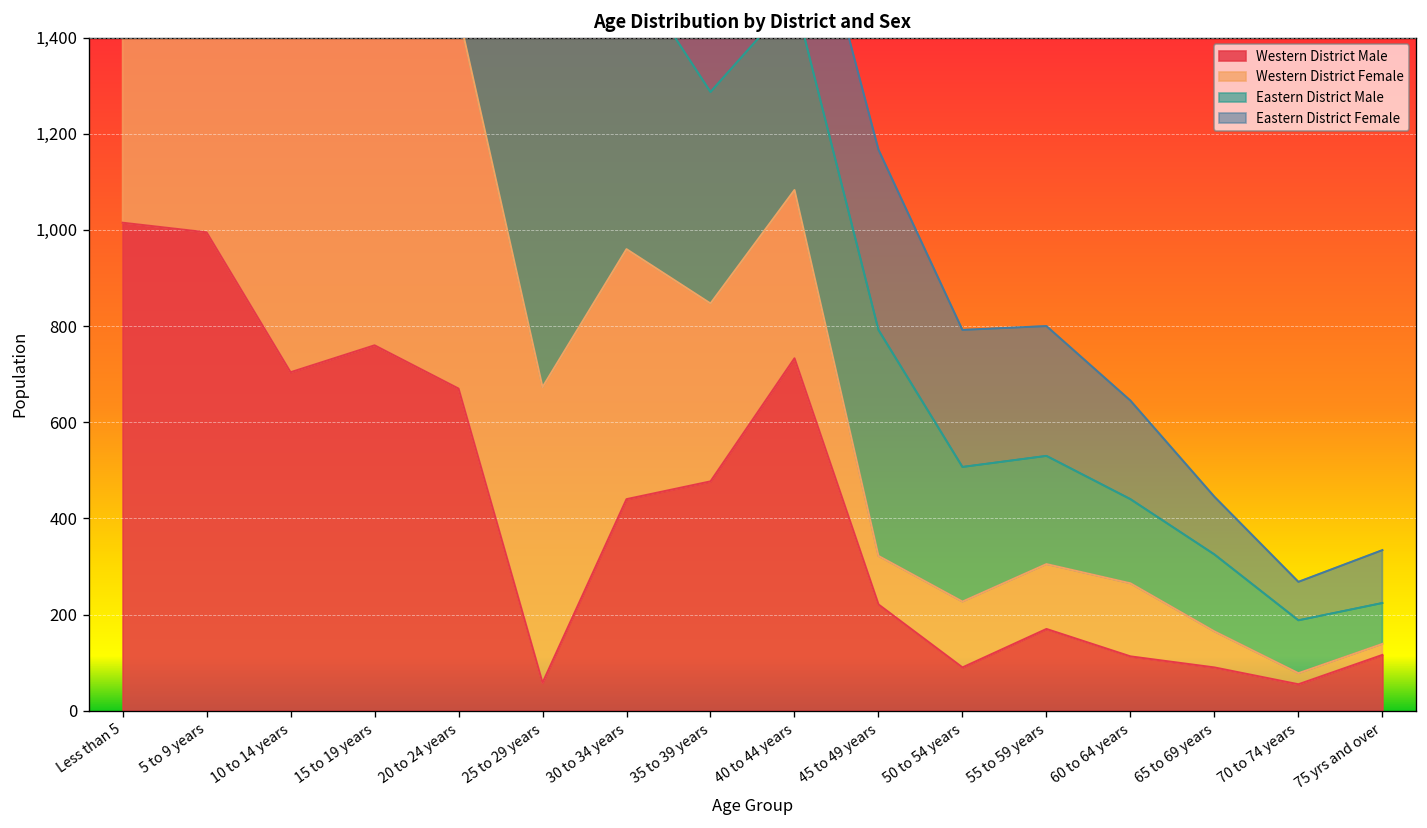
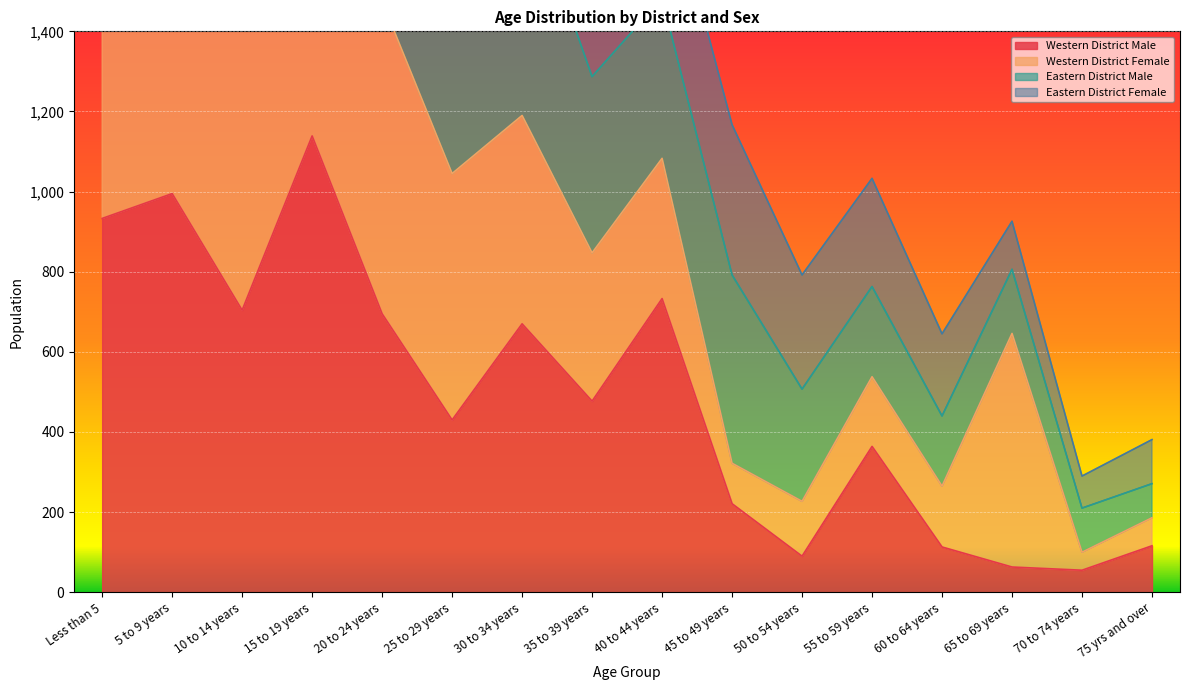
Western District Male, Less than 5: 1,020 -> 930
Western District Male, 15 to 19 years: 760 -> 1,140
Western District Male, 20 to 24 years: 670 -> 700
Western District Male, 25 to 29 years: 60 -> 430
Western District Male, 30 to 34 years: 440 -> 670
Western District Male, 55 to 59 years: 170 -> 360
Western District Female, 55 to 59 years: 140 -> 170
Western District Male, 65 to 69 years: 90 -> 60
Western District Female, 65 to 69 years: 80 -> 580
Western District Female, 70 to 74 years: 20 -> 50
Western District Female, 75 yrs and over: 20 -> 70
